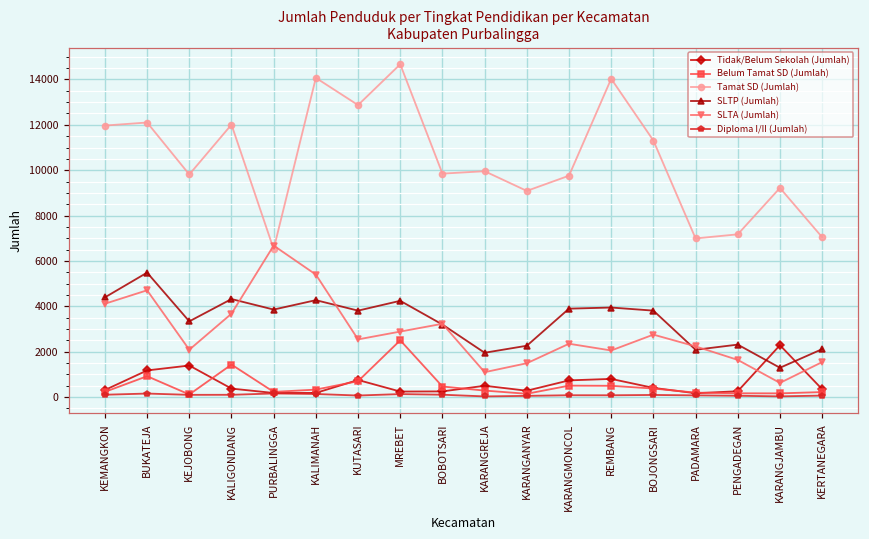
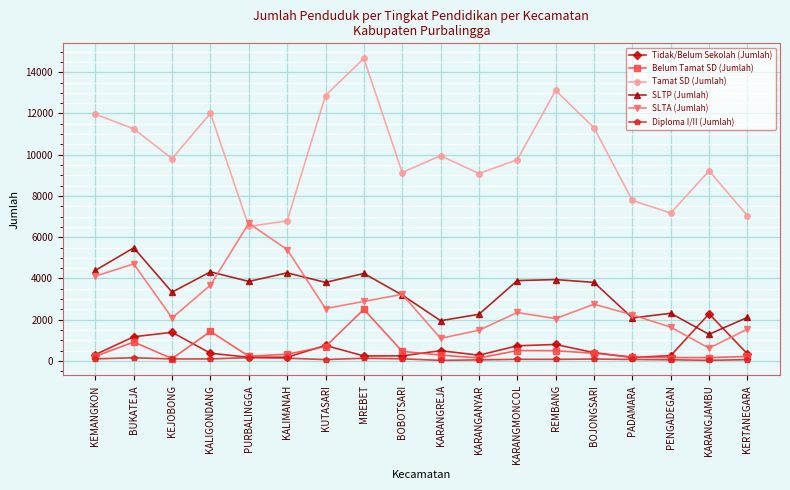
Tamat SD (Jumlah), BUKATEJA: 12100 -> 11300
Tamat SD (Jumlah), KALIMANAH: 14100 -> 6800
Tamat SD (Jumlah), BOBOTSARI: 9800 -> 9100
Tamat SD (Jumlah), REMBANG: 14000 -> 13100
Tamat SD (Jumlah), PADAMARA: 7000 -> 7800
